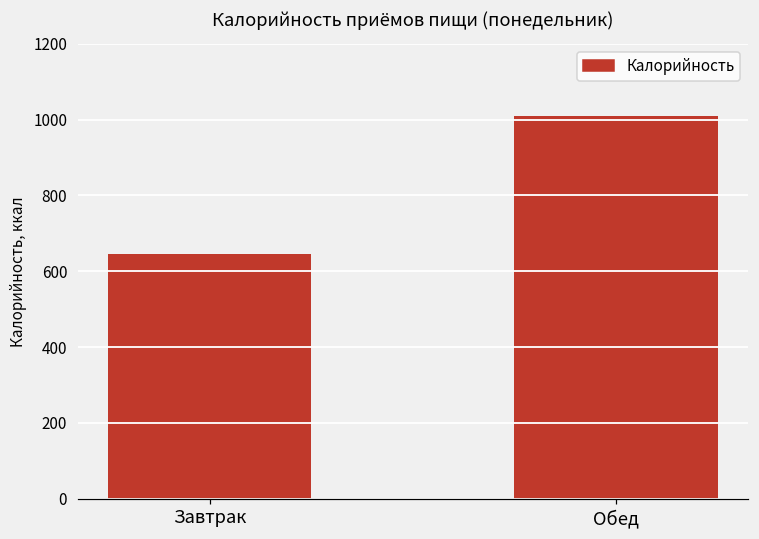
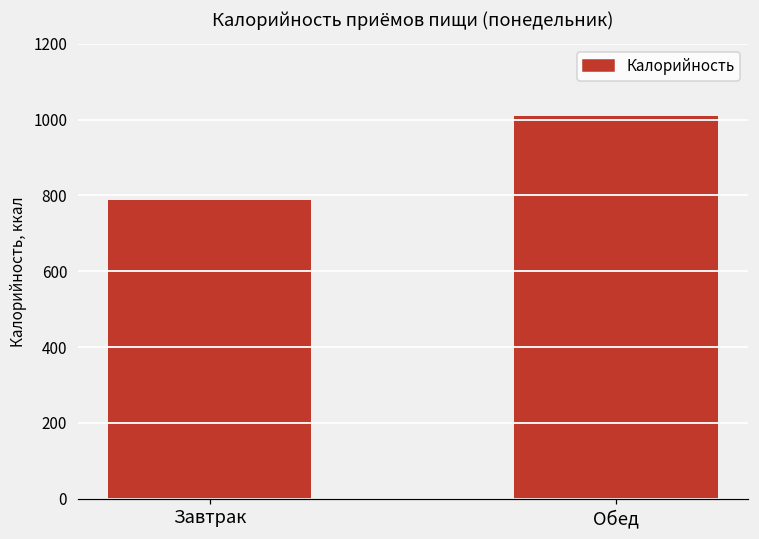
Завтрак: 640 -> 790
